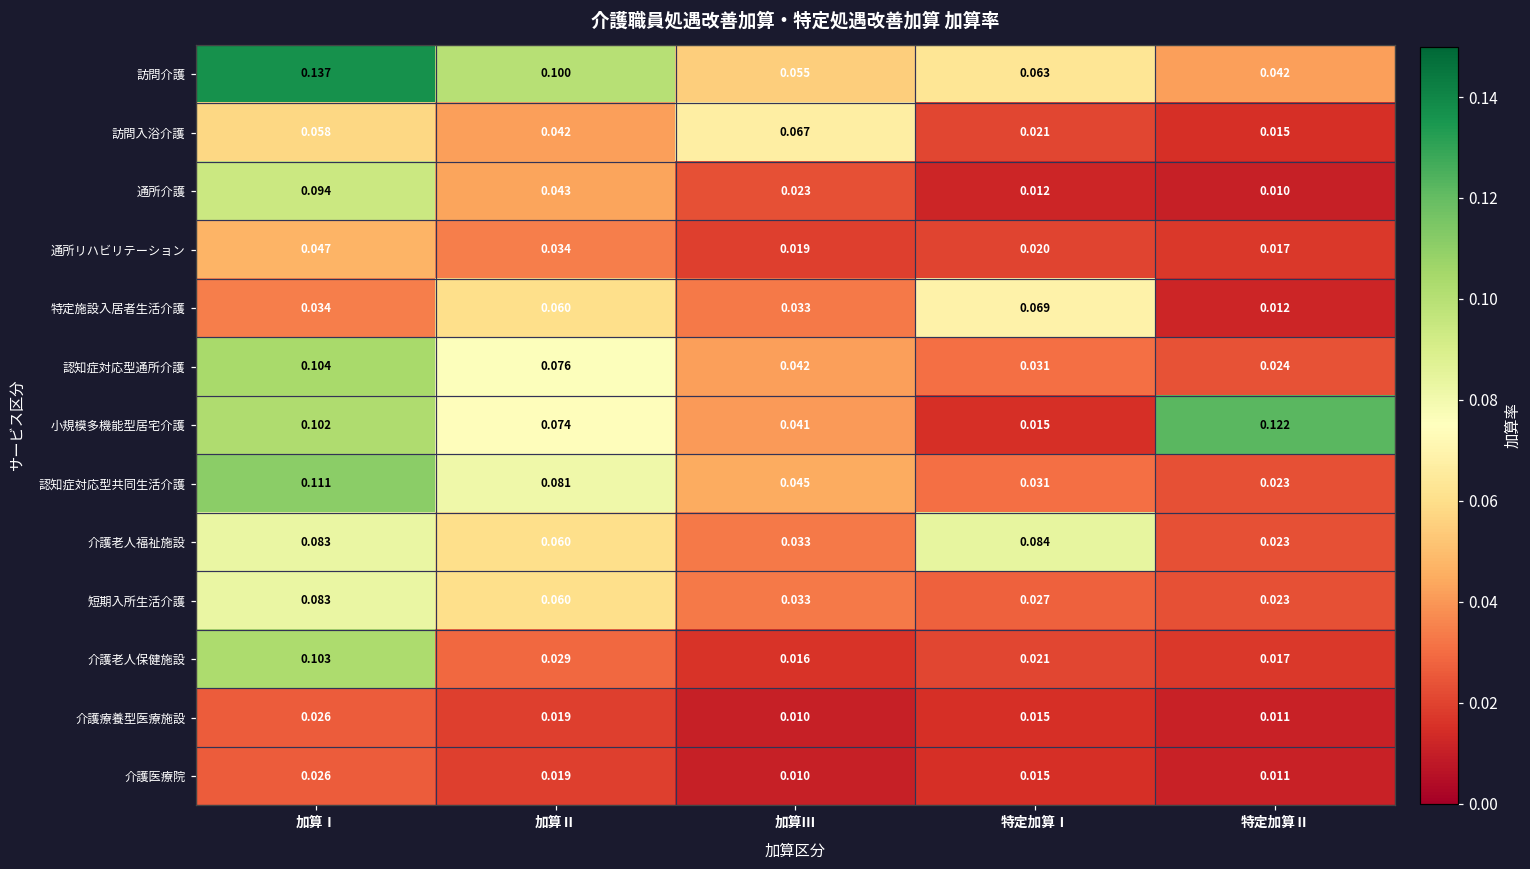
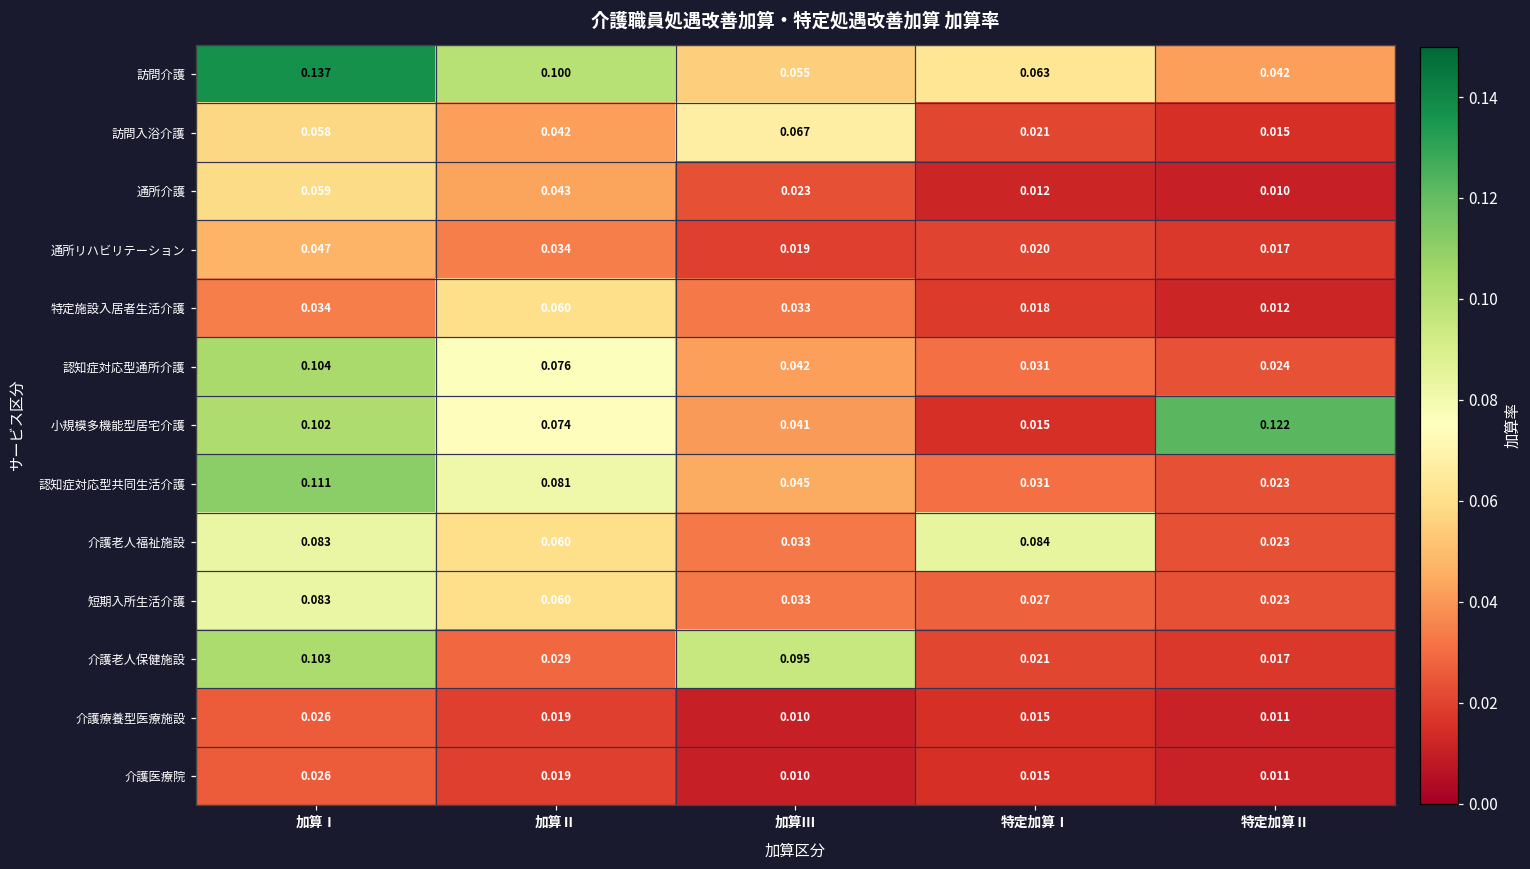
通所介護, 加算Ⅰ: 0.094 -> 0.059
特定施設入居者生活介護, 特定加算Ⅰ: 0.069 -> 0.018
介護老人保健施設, 加算Ⅲ: 0.016 -> 0.095
